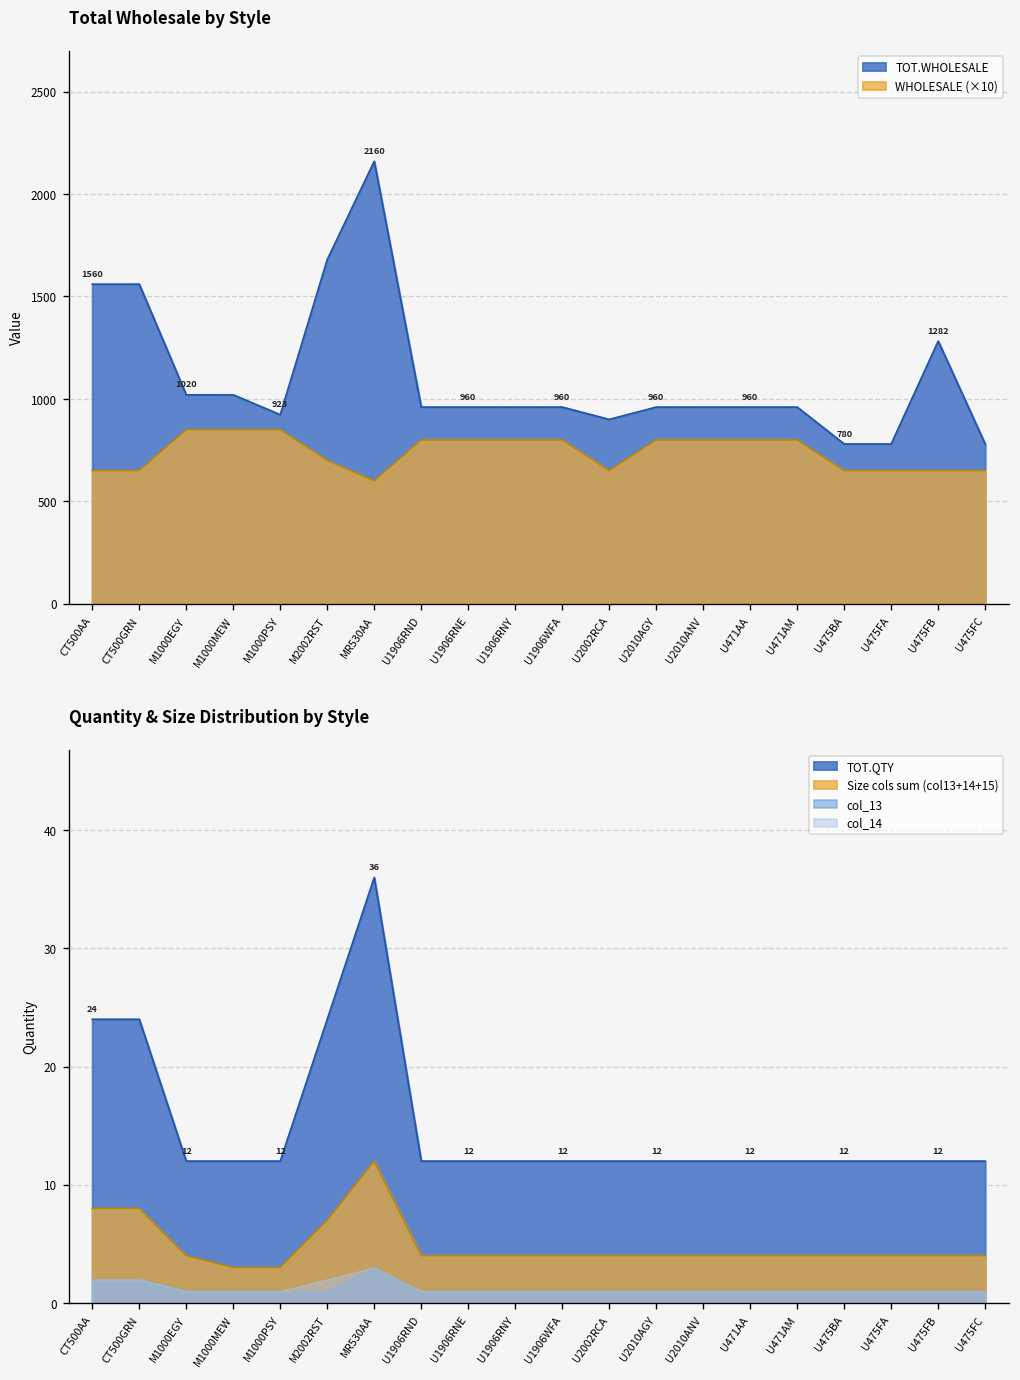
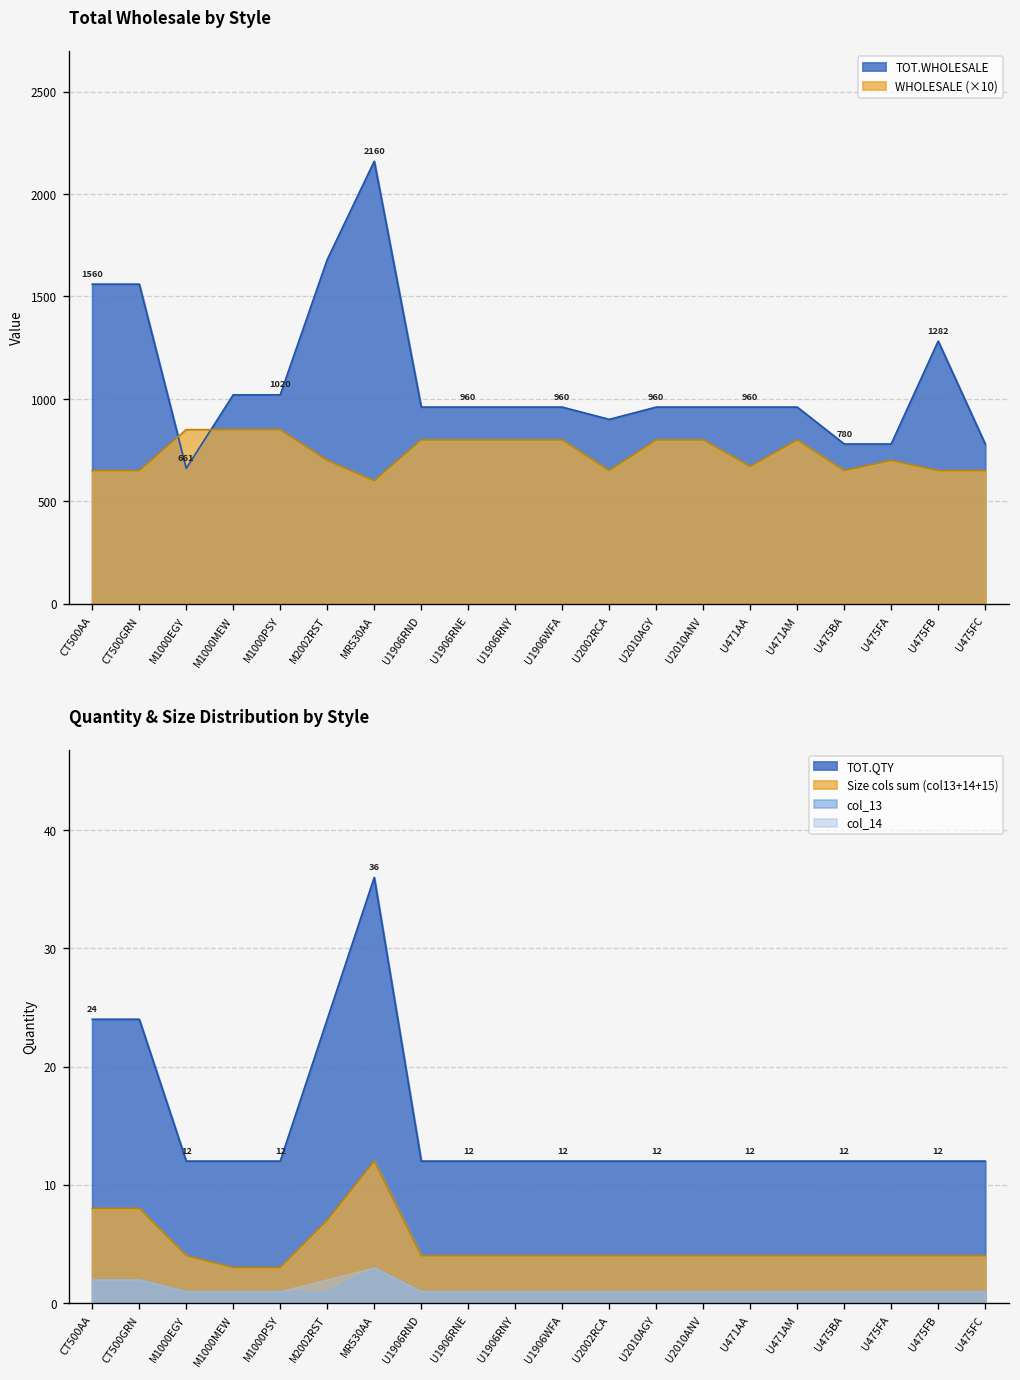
Total Wholesale by Style, TOT.WHOLESALE, M1000EGY: 1020 -> 661
Total Wholesale by Style, TOT.WHOLESALE, M1000PSY: 923 -> 1020
Total Wholesale by Style, WHOLESALE (×10), U471AA: 800 -> 670
Total Wholesale by Style, WHOLESALE (×10), U475FA: 650 -> 700
